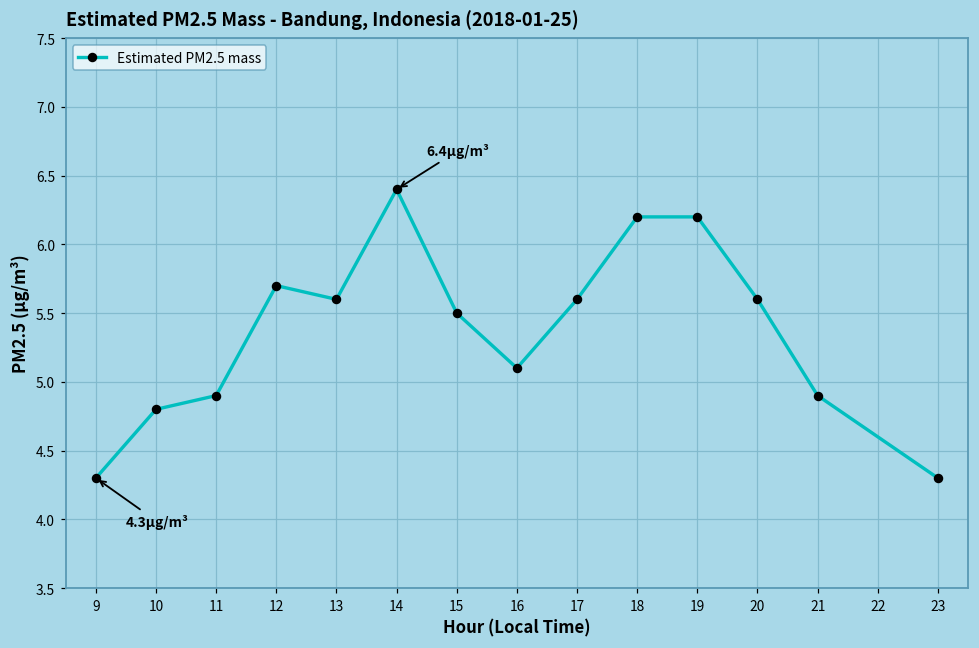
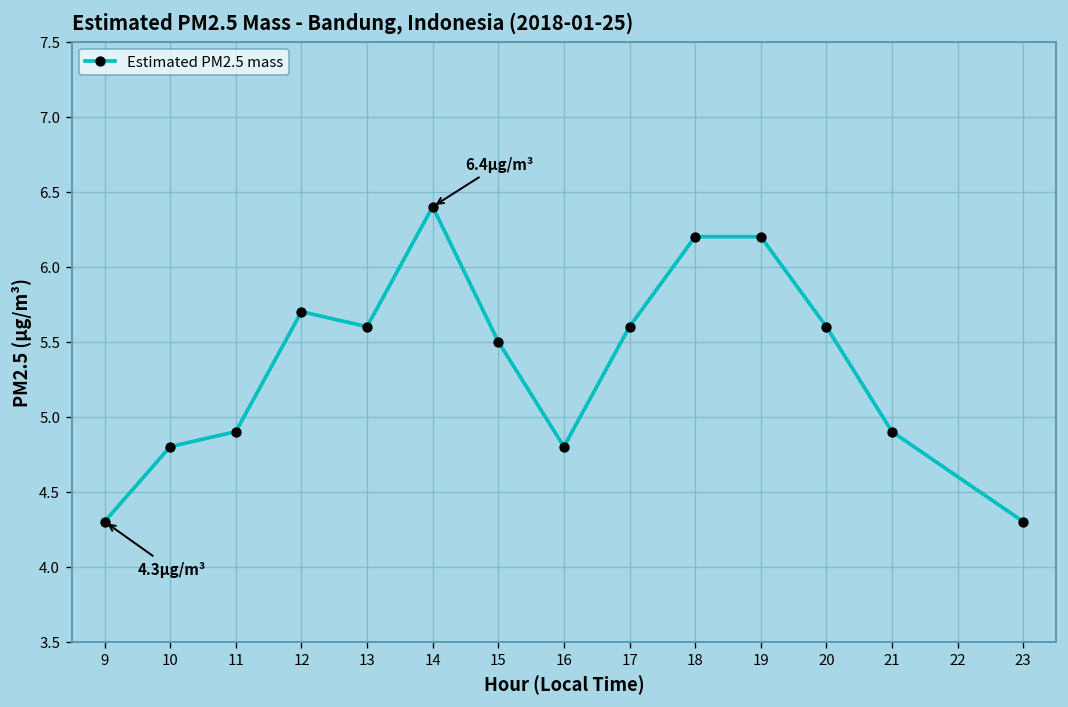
16: 5.1 -> 4.8
